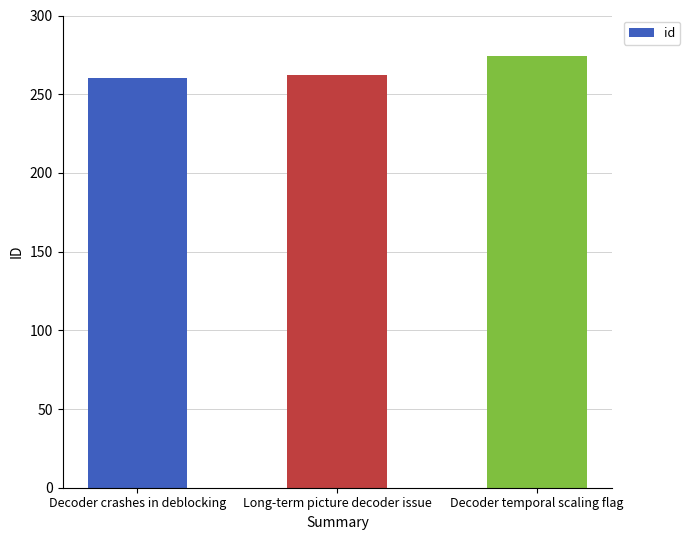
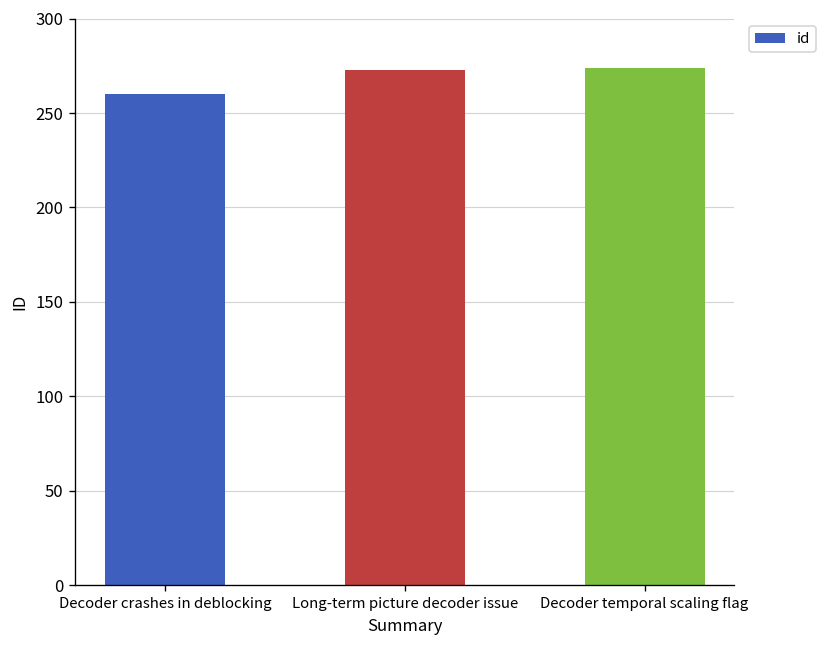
Long-term picture decoder issue: 262 -> 273
